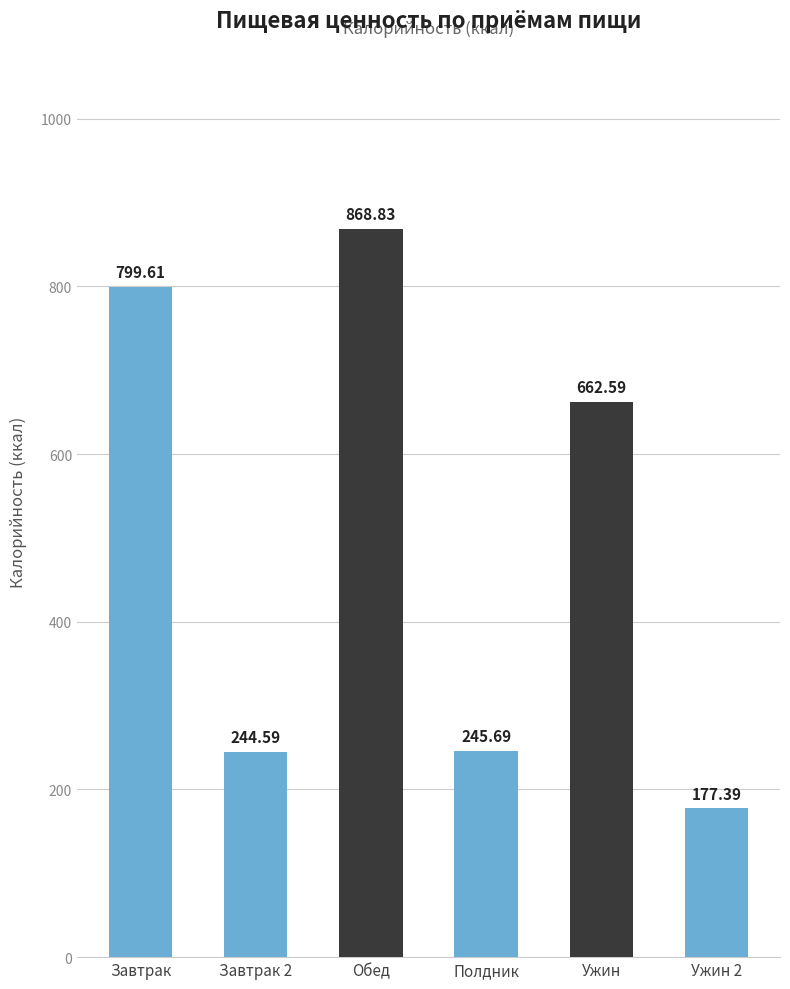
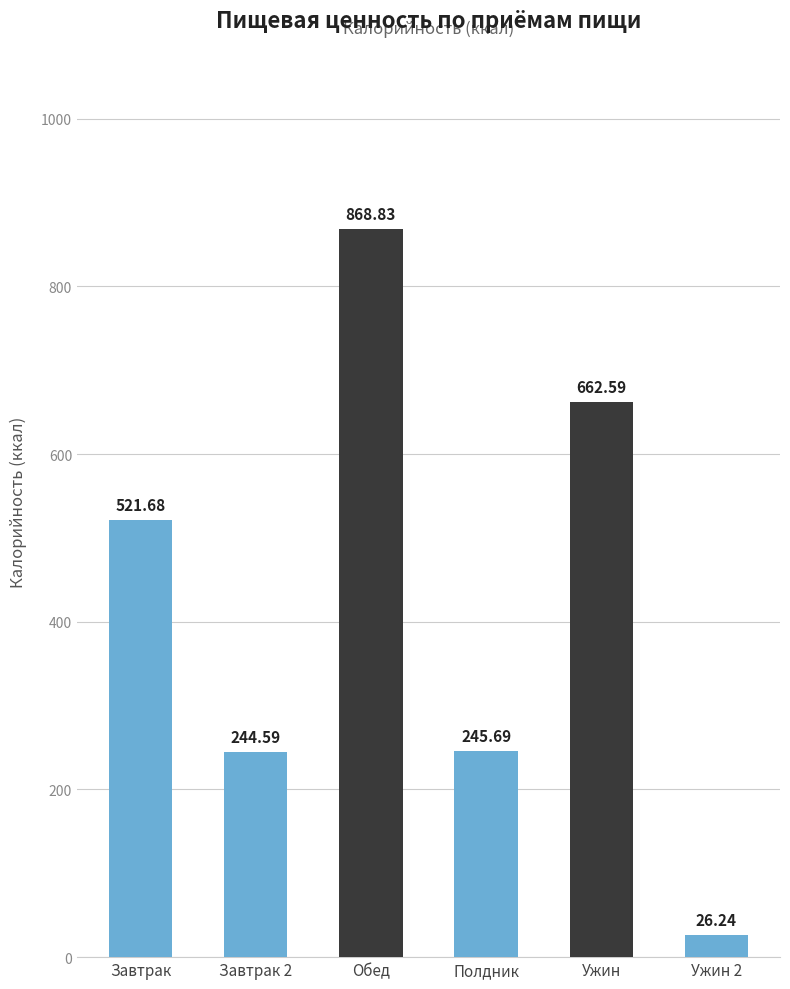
Завтрак: 799.61 -> 521.68
Ужин 2: 177.39 -> 26.24
